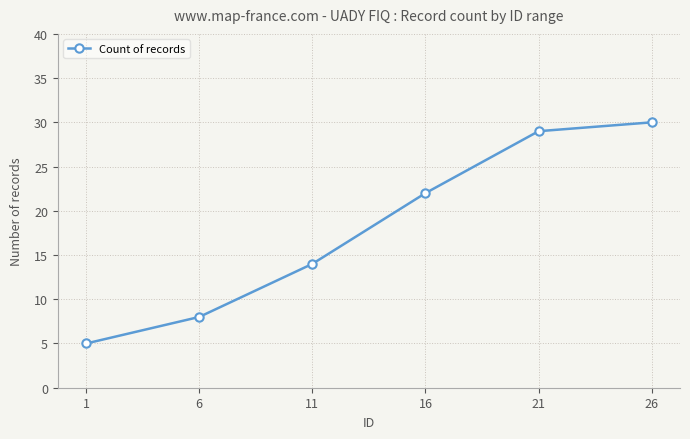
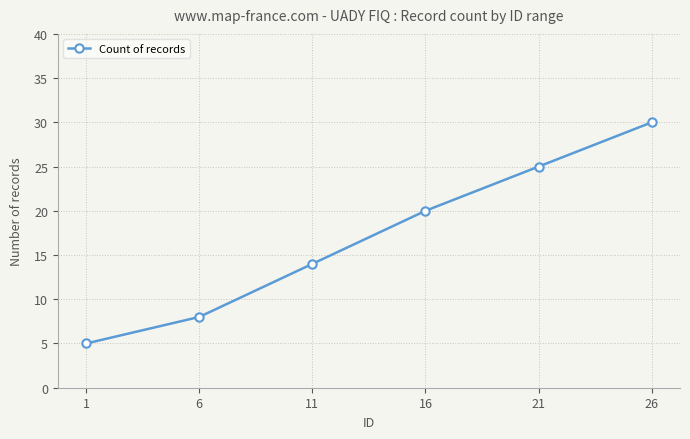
16: 22 -> 20
21: 29 -> 25
